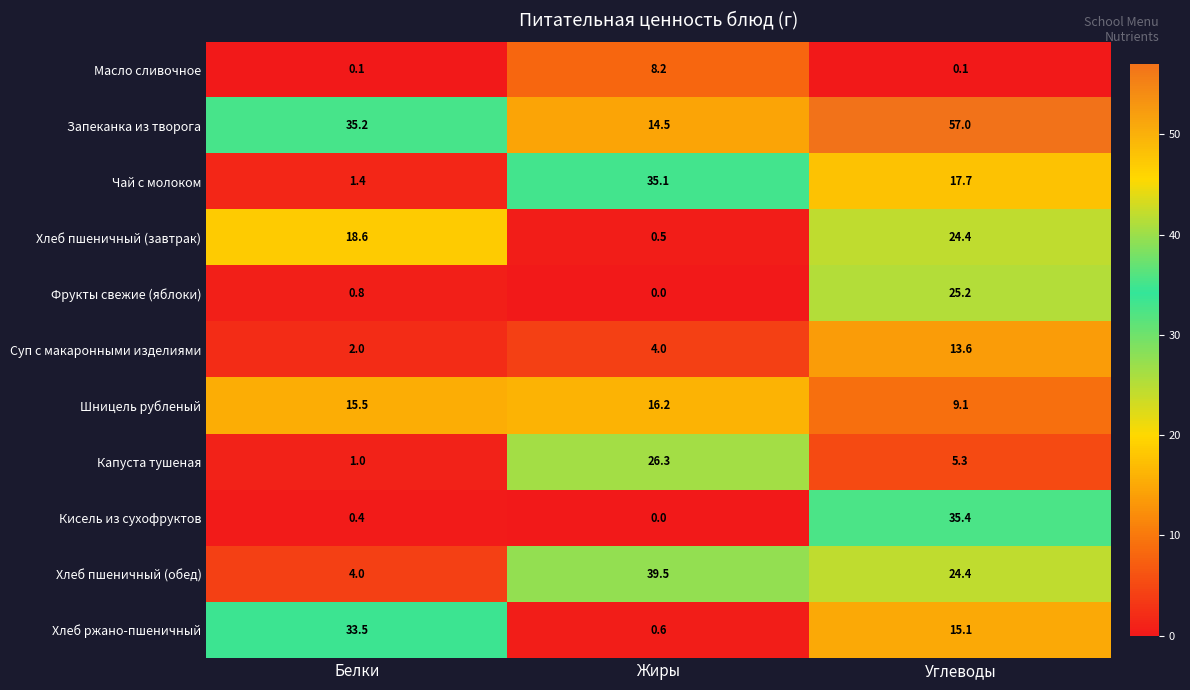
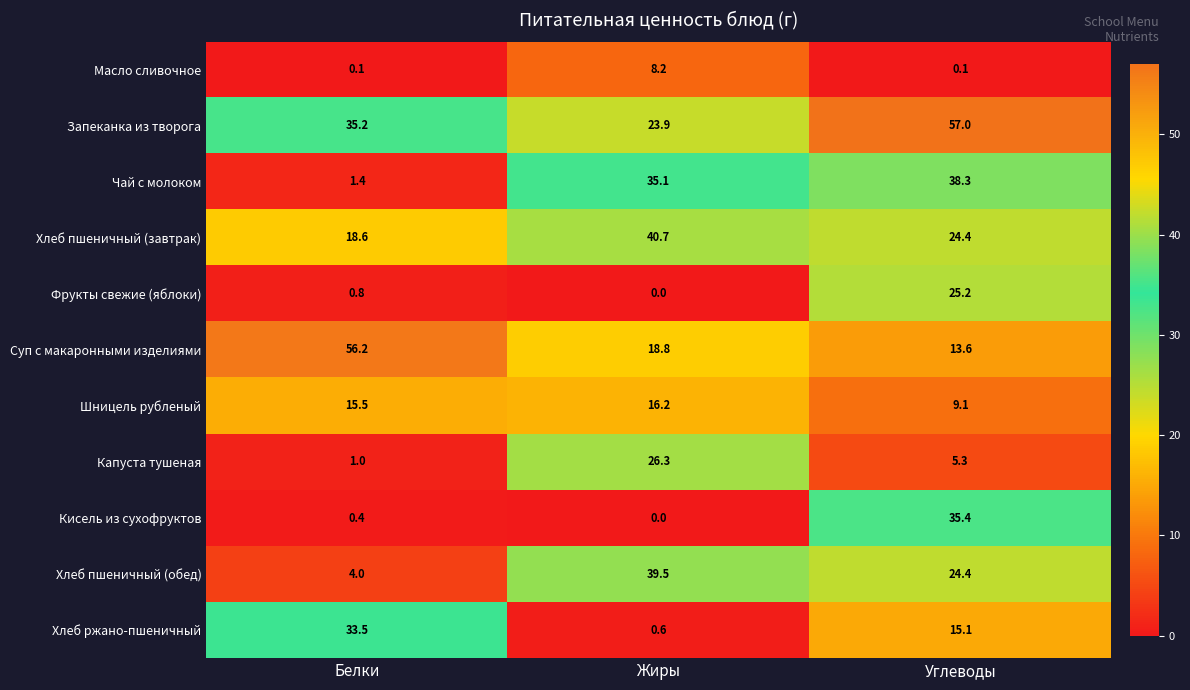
Запеканка из творога, Жиры: 14.5 -> 23.9
Чай с молоком, Углеводы: 17.7 -> 38.3
Хлеб пшеничный (завтрак), Жиры: 0.5 -> 40.7
Суп с макаронными изделиями, Белки: 2.0 -> 56.2
Суп с макаронными изделиями, Жиры: 4.0 -> 18.8
